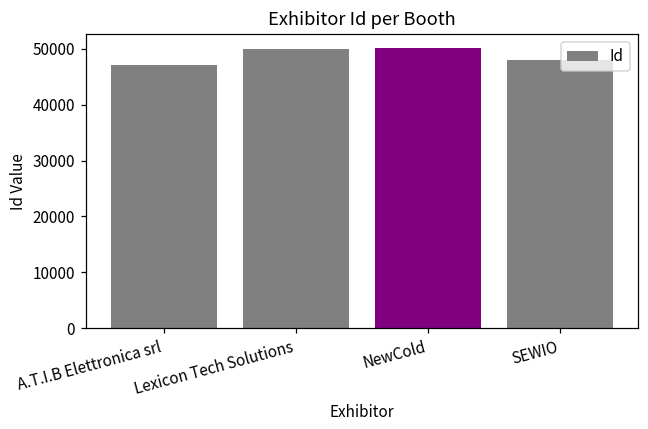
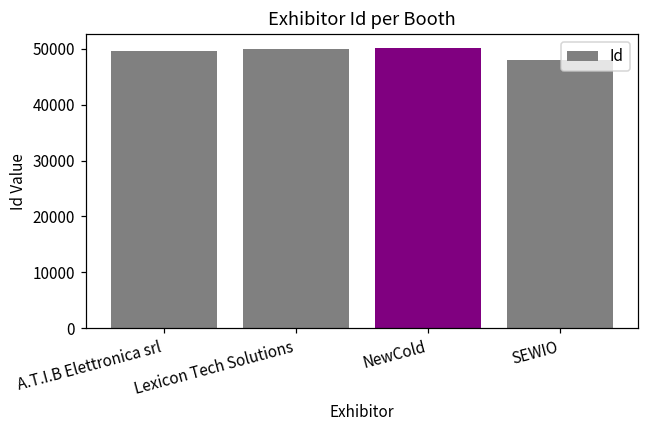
A.T.I.B Elettronica srl: 47000 -> 50000
